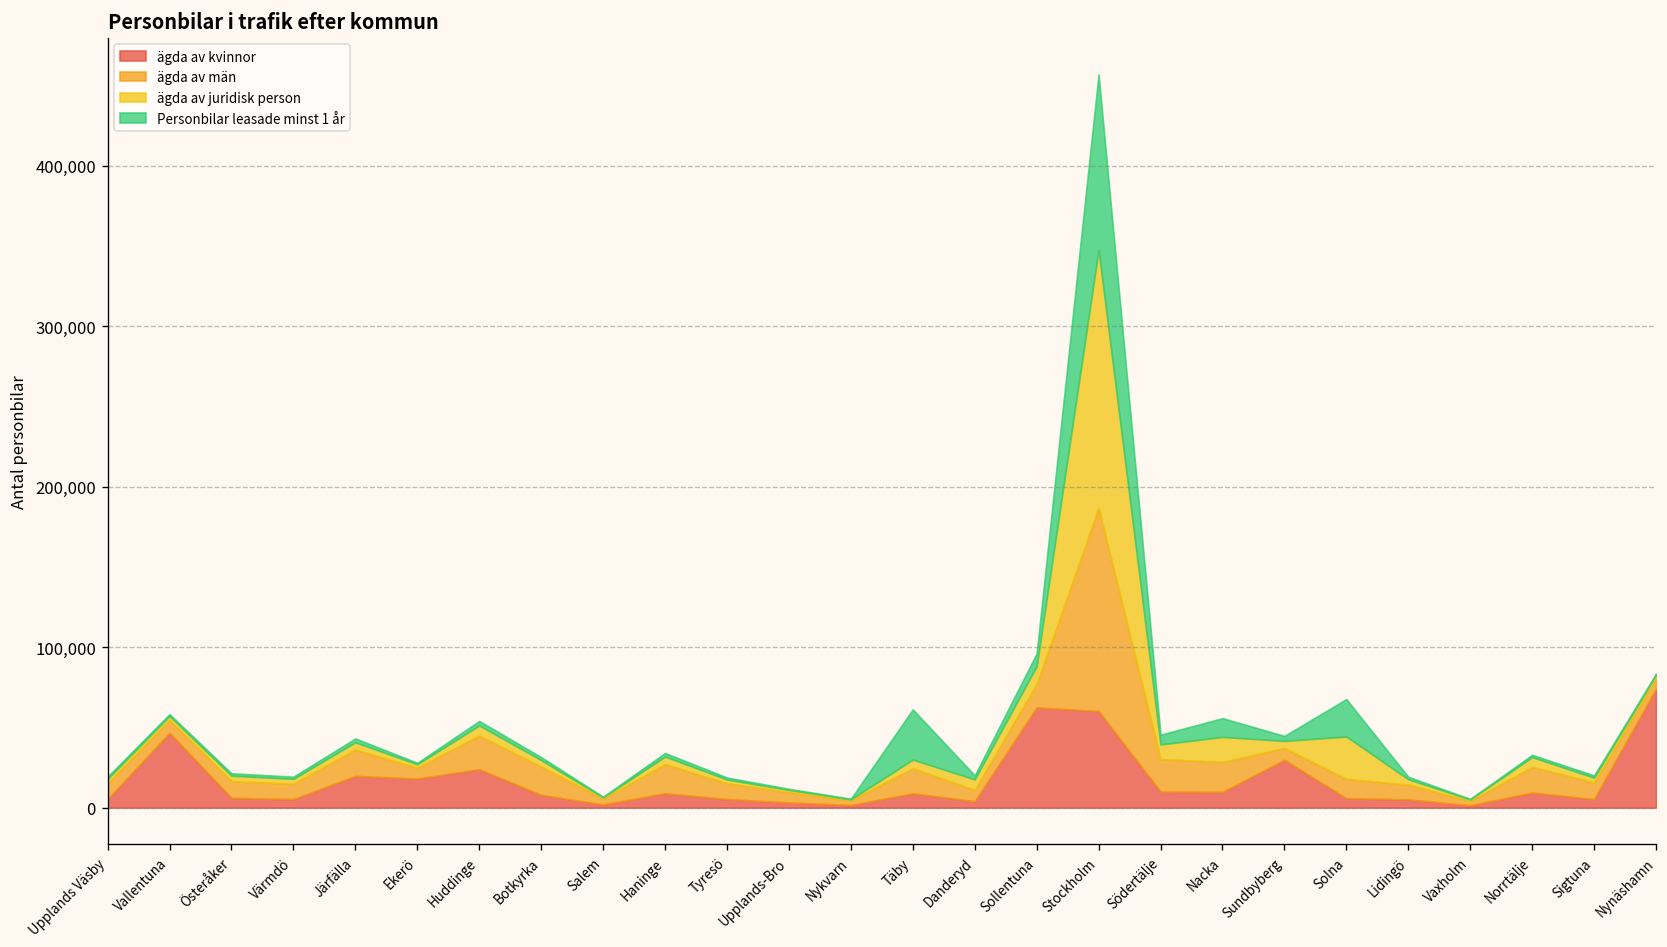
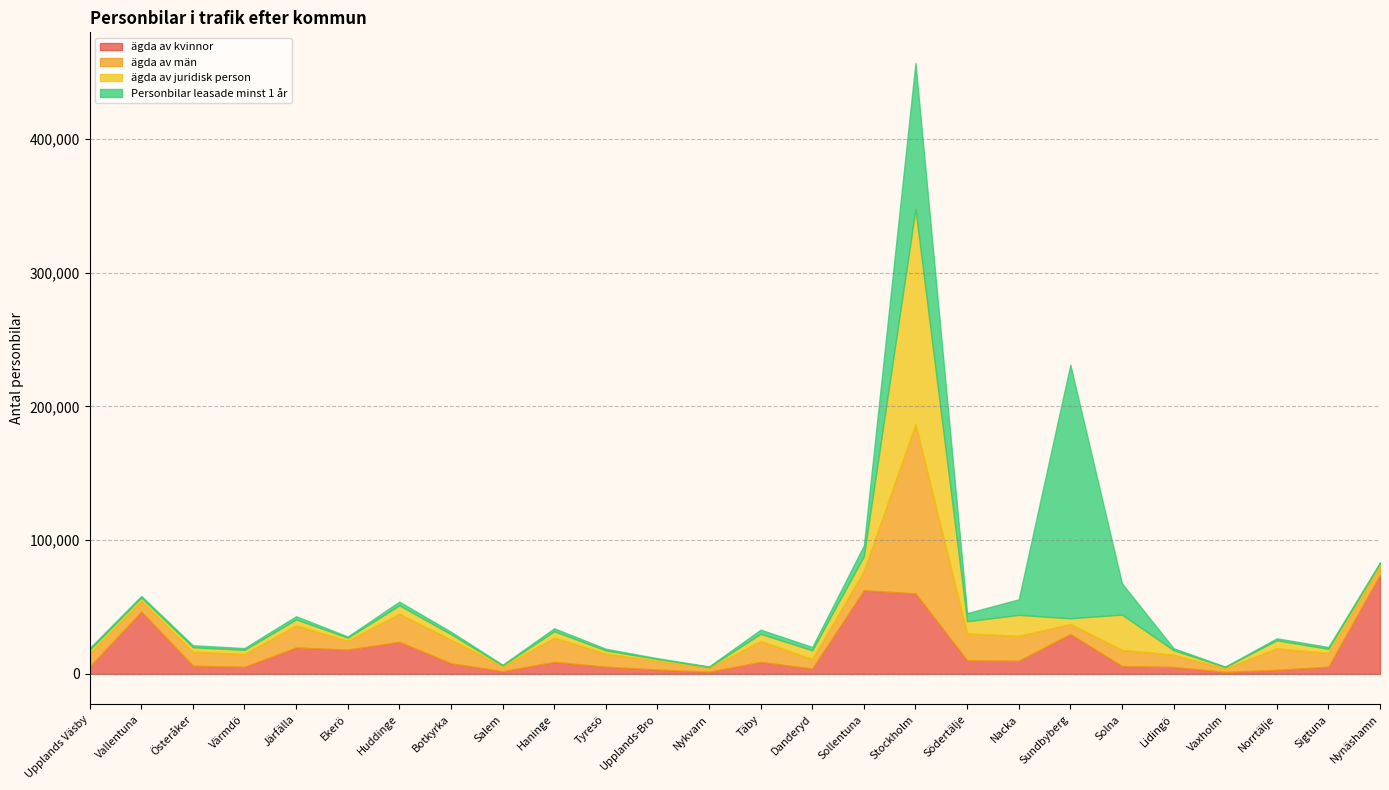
Personbilar leasade minst 1 år, Täby: 31,000 -> 3,000
Personbilar leasade minst 1 år, Sundbyberg: 3,000 -> 190,000
ägda av kvinnor, Norrtälje: 9,000 -> 3,000
